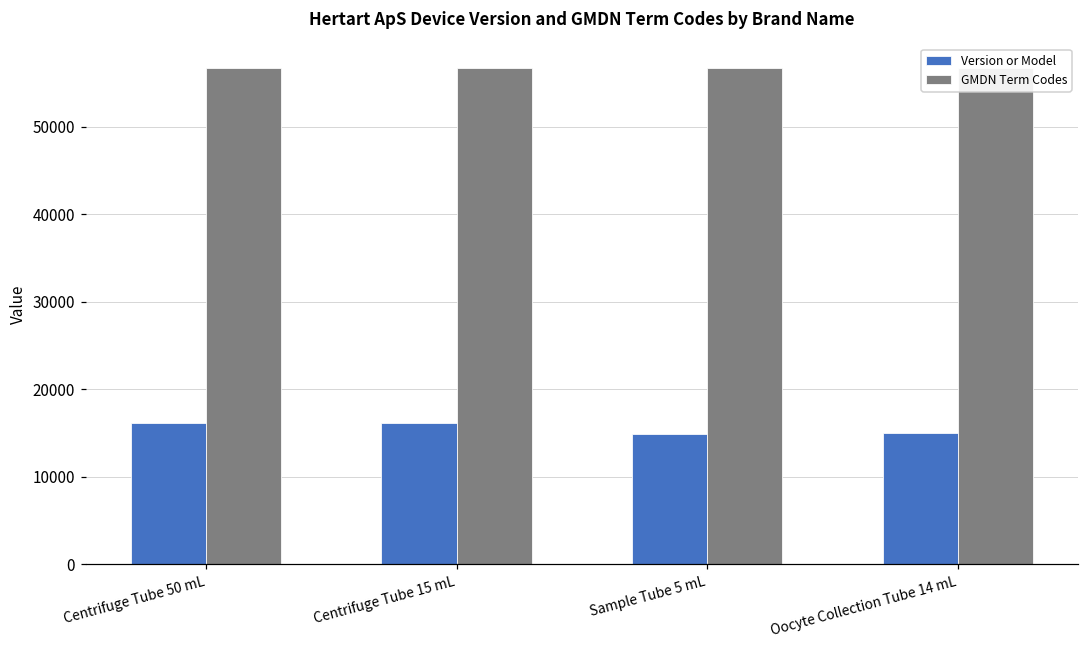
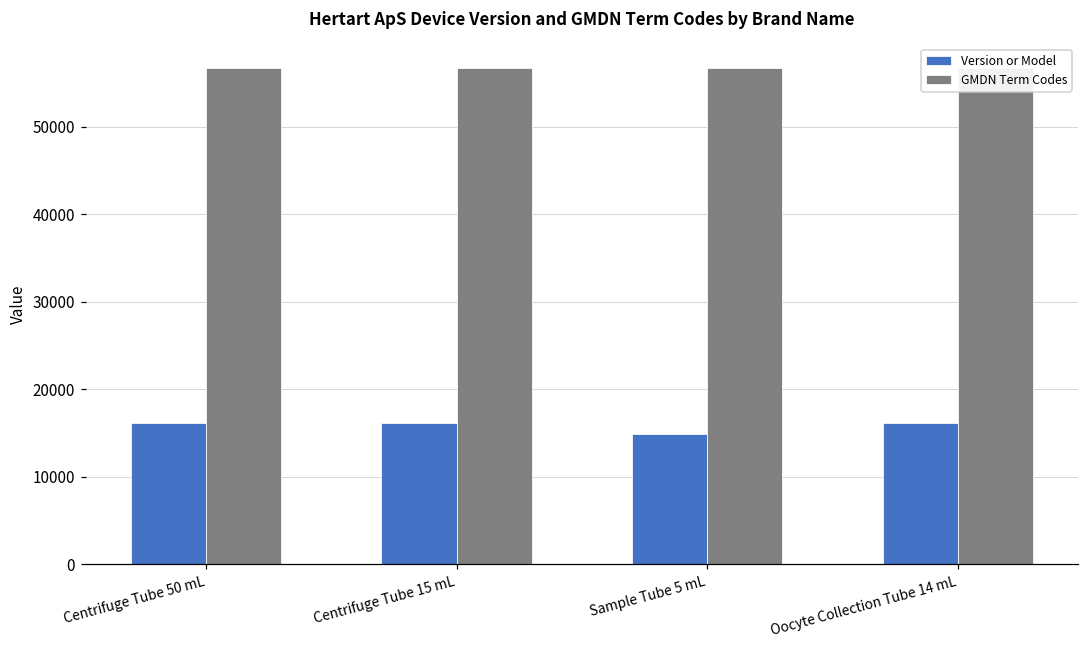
Version or Model, Oocyte Collection Tube 14 mL: 15000 -> 16000
